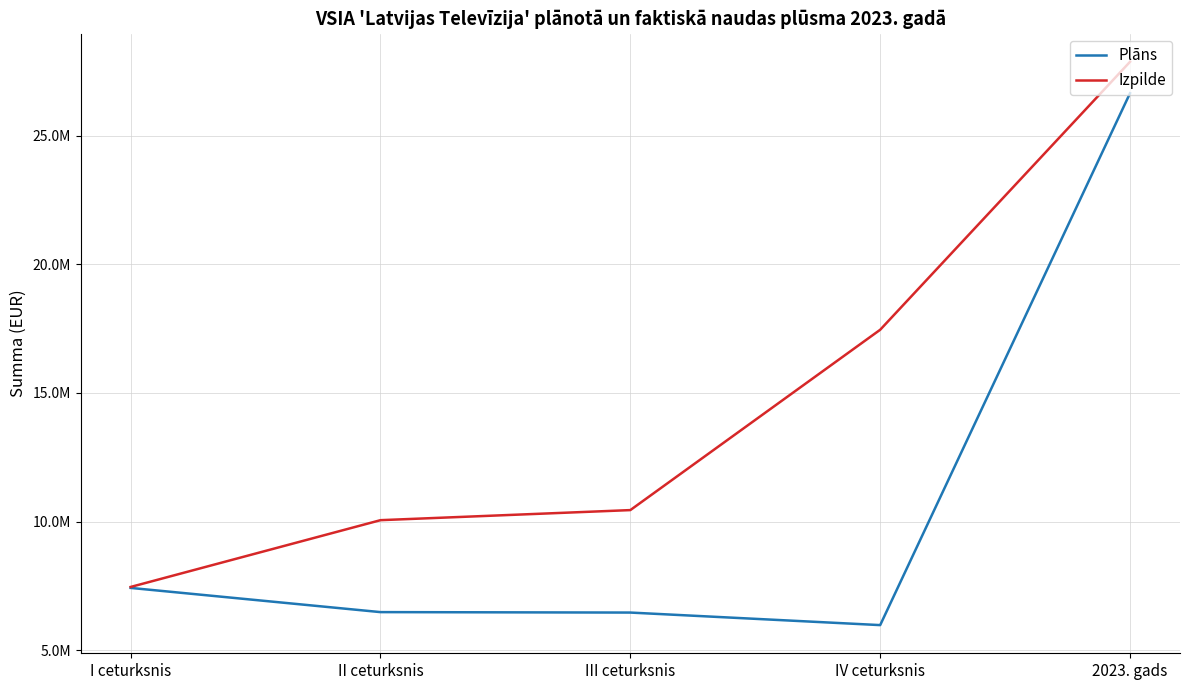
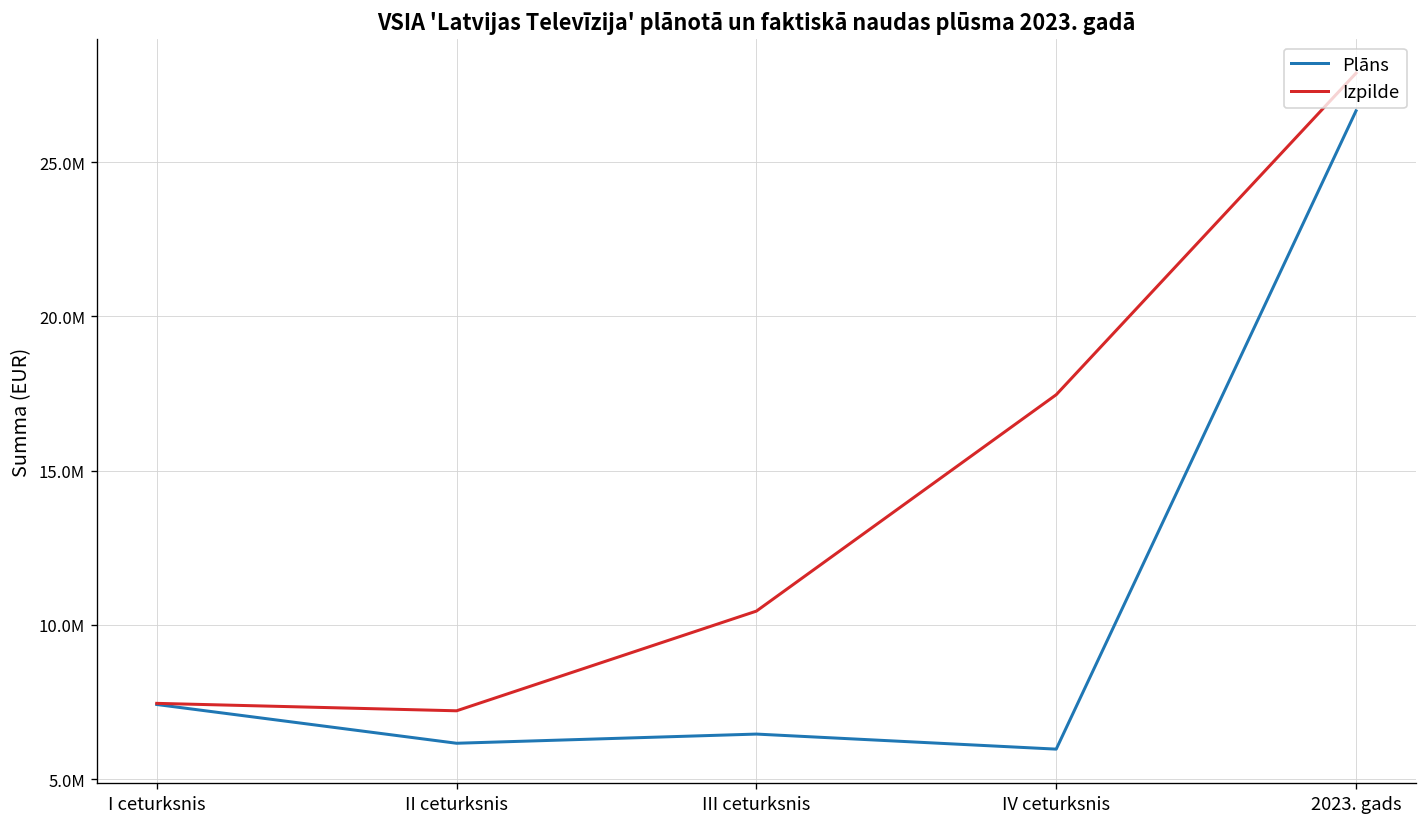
Plāns, II ceturksnis: 6500000 -> 6200000
Izpilde, II ceturksnis: 10100000 -> 7200000
